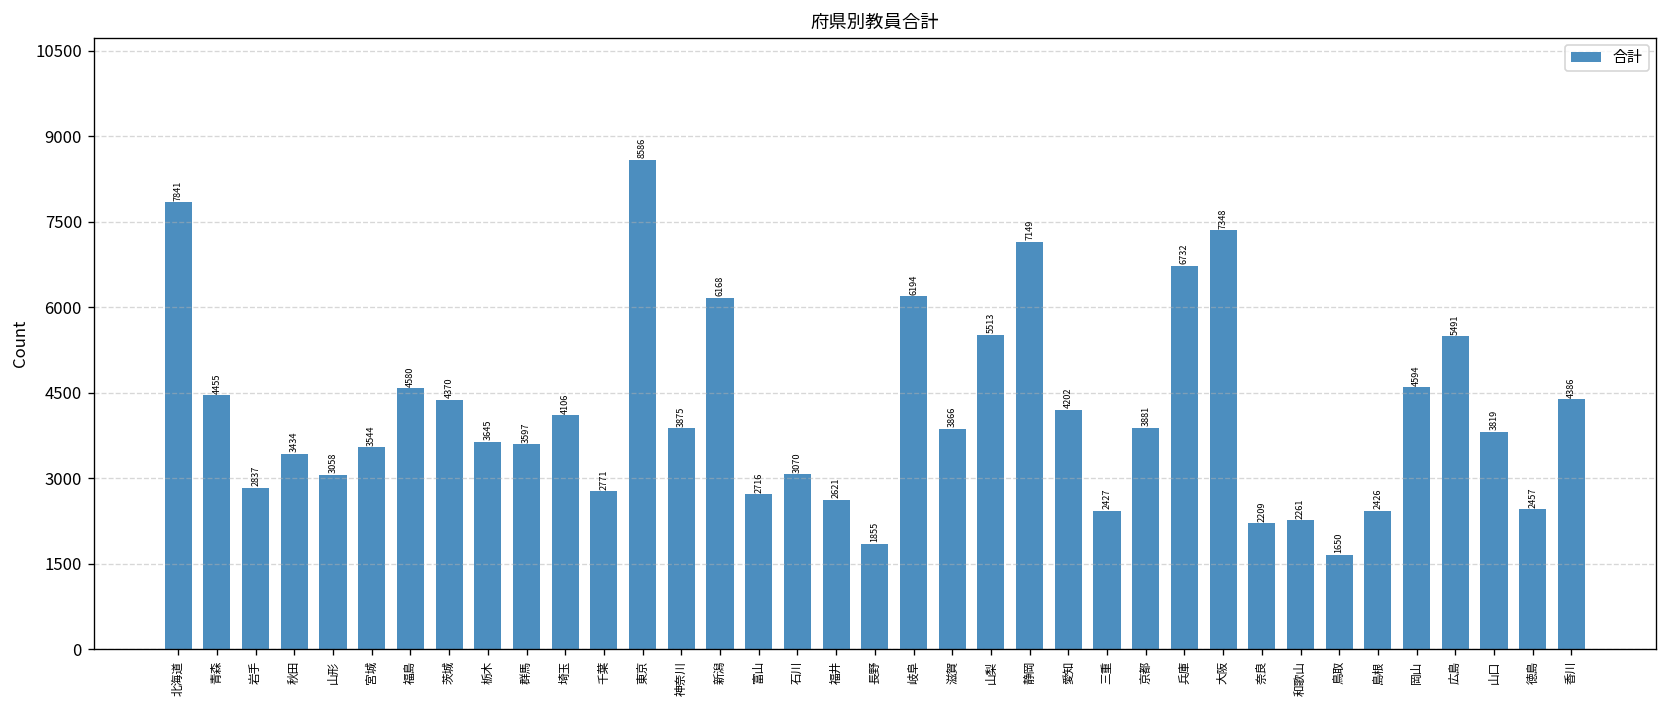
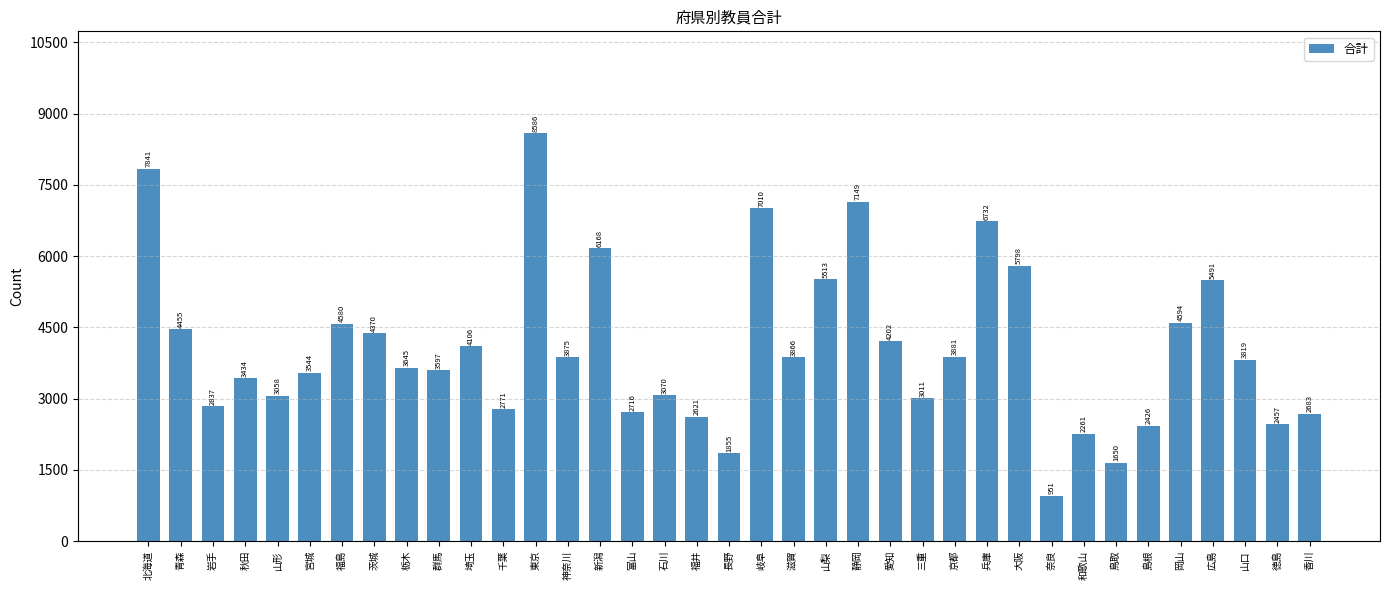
岐阜: 6194 -> 7010
三重: 2427 -> 3011
大阪: 7348 -> 5798
奈良: 2209 -> 951
香川: 4386 -> 2683
